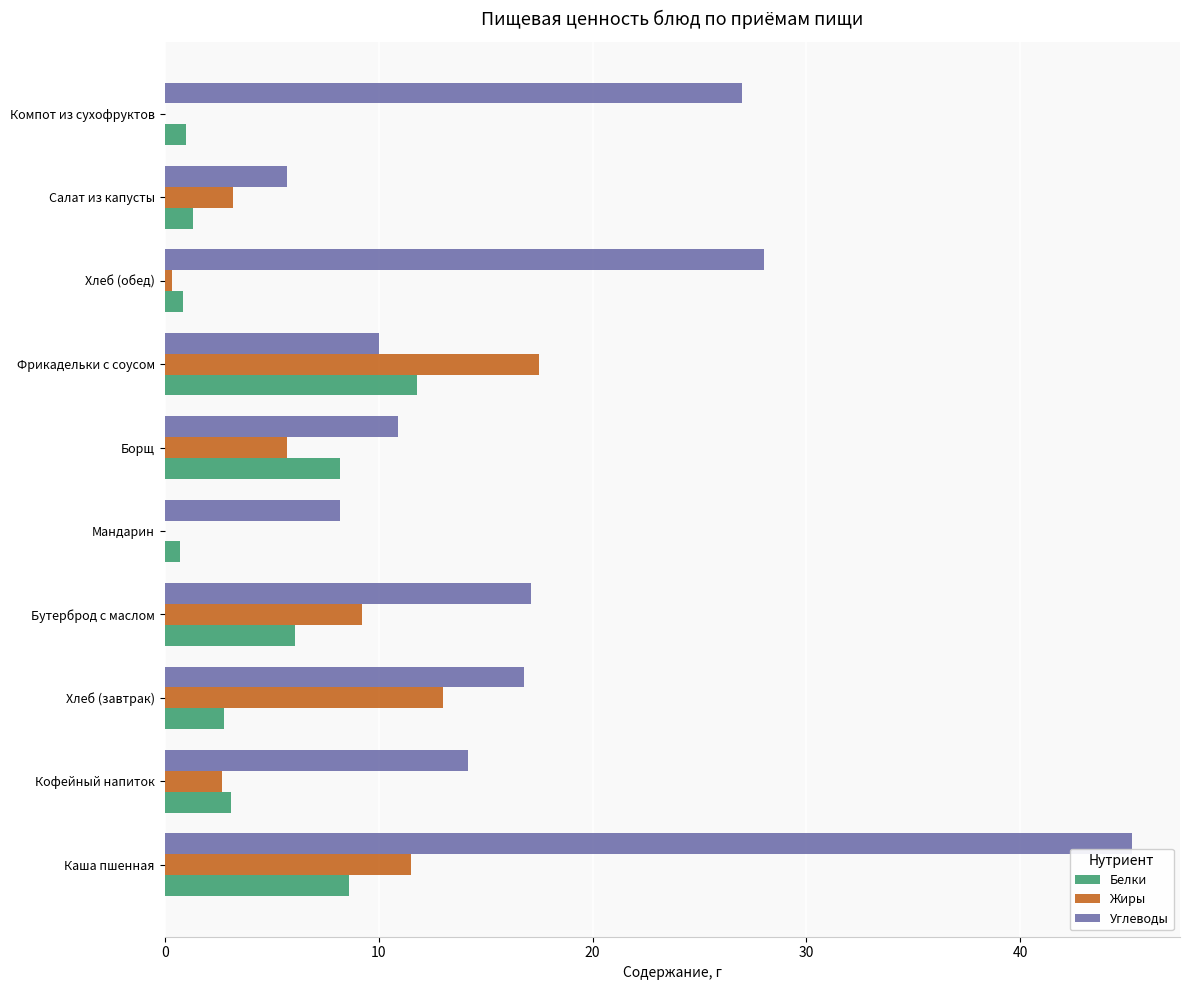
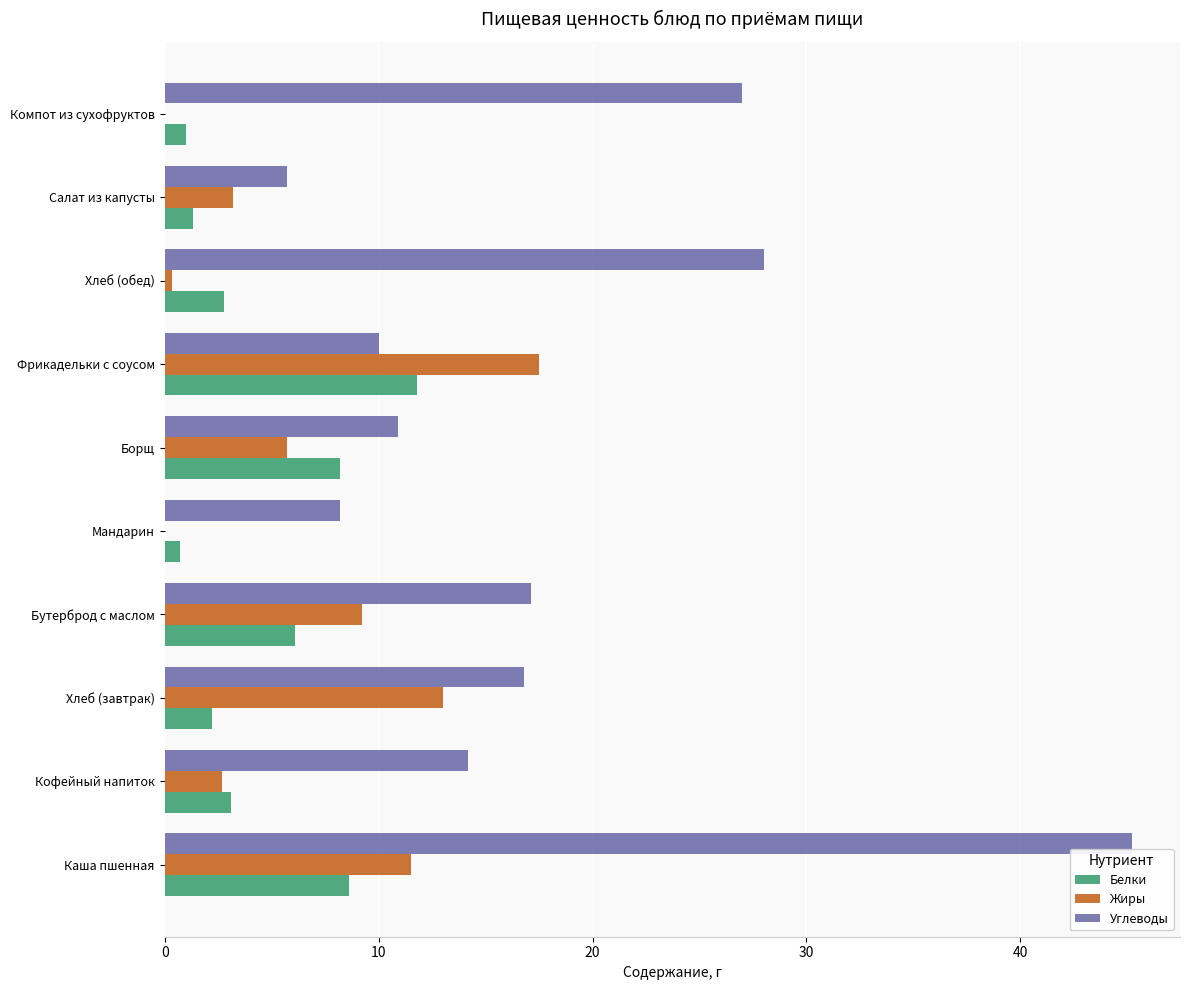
Белки, Хлеб (обед): 0.9 -> 2.8
Белки, Хлеб (завтрак): 2.8 -> 2.2
